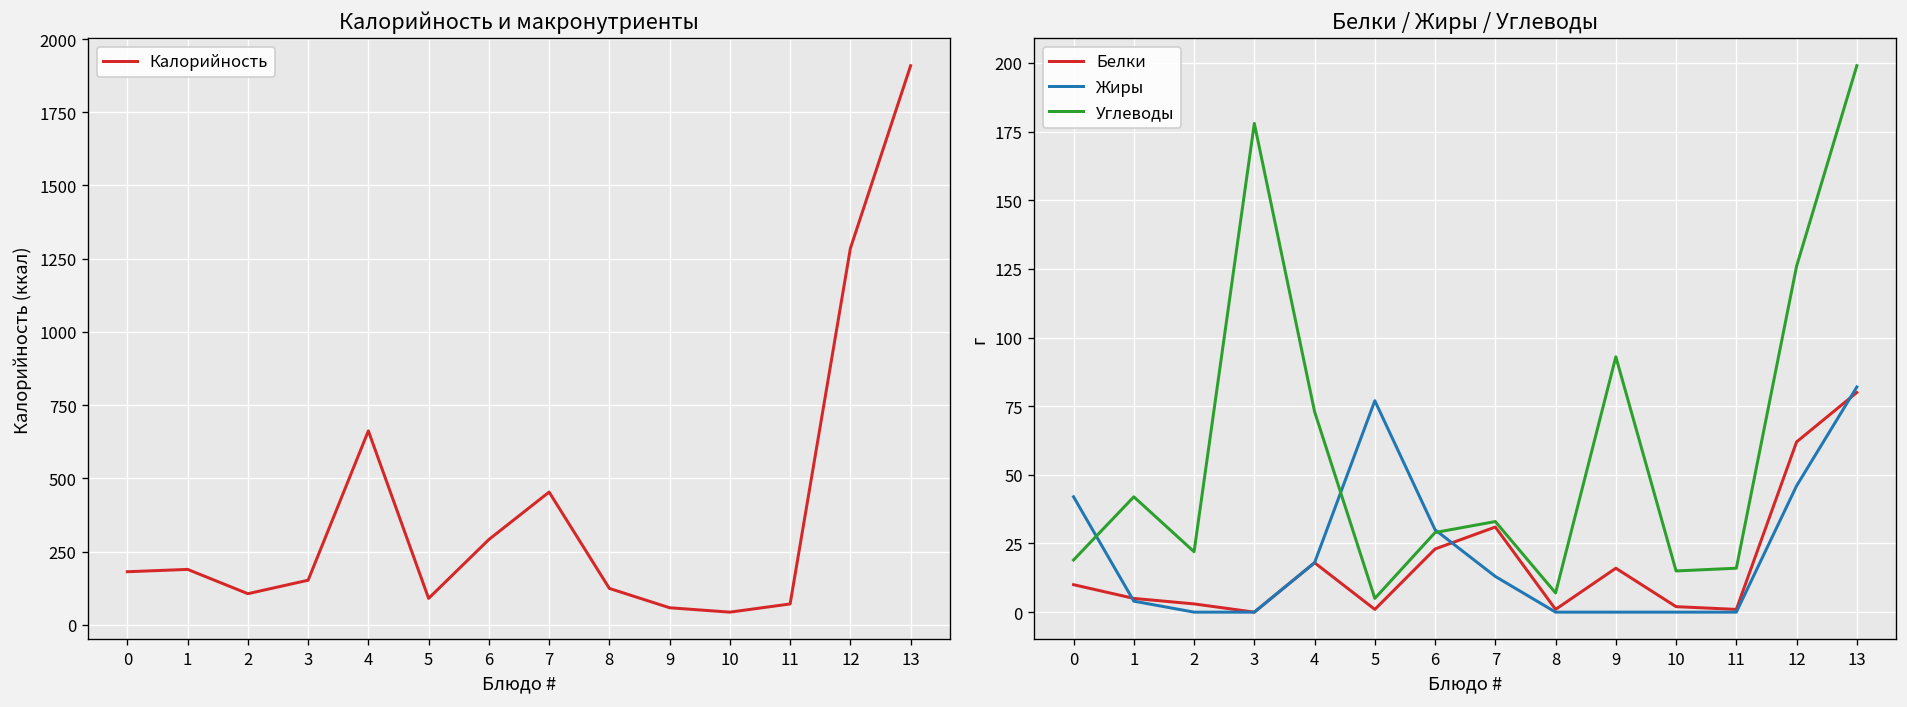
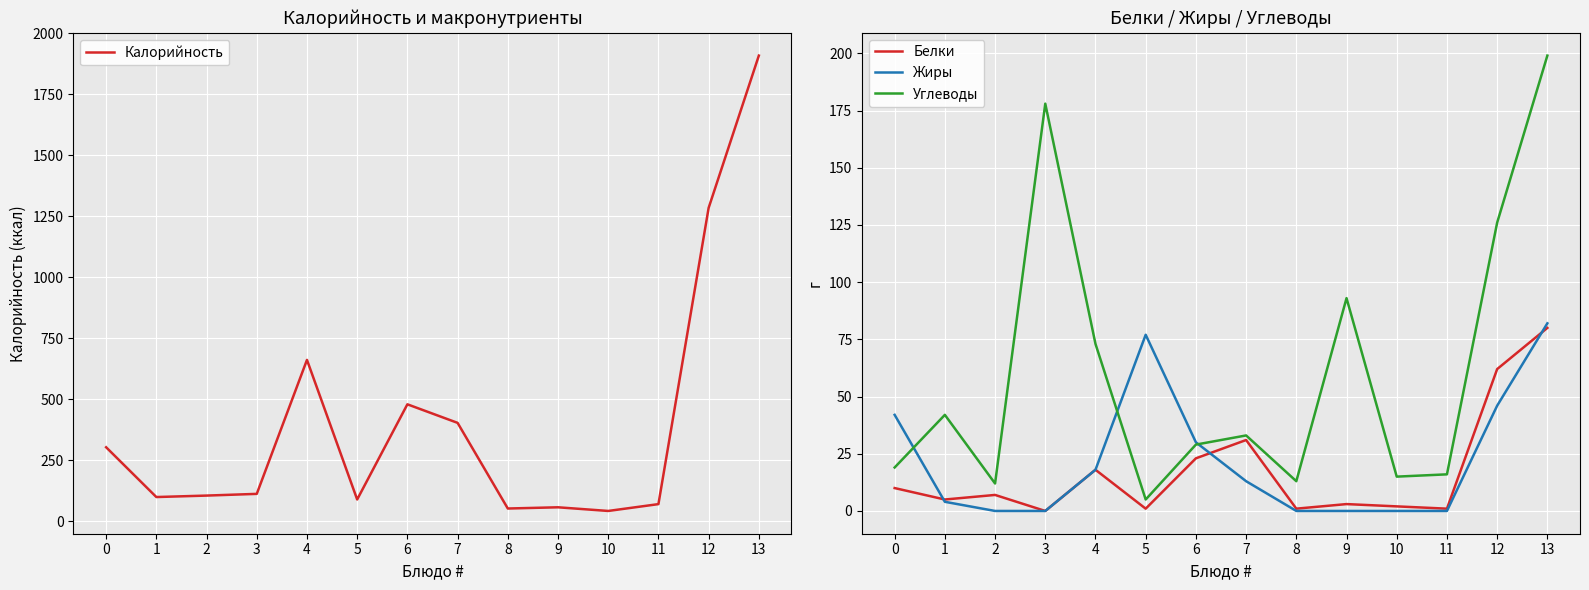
Калорийность и макронутриенты, 0: 180 -> 300
Калорийность и макронутриенты, 1: 190 -> 100
Калорийность и макронутриенты, 3: 150 -> 110
Калорийность и макронутриенты, 6: 290 -> 480
Калорийность и макронутриенты, 7: 450 -> 400
Калорийность и макронутриенты, 8: 120 -> 50
Белки / Жиры / Углеводы, Белки, 2: 3 -> 7
Белки / Жиры / Углеводы, Углеводы, 2: 22 -> 12
Белки / Жиры / Углеводы, Углеводы, 8: 7 -> 13
Белки / Жиры / Углеводы, Белки, 9: 16 -> 3
